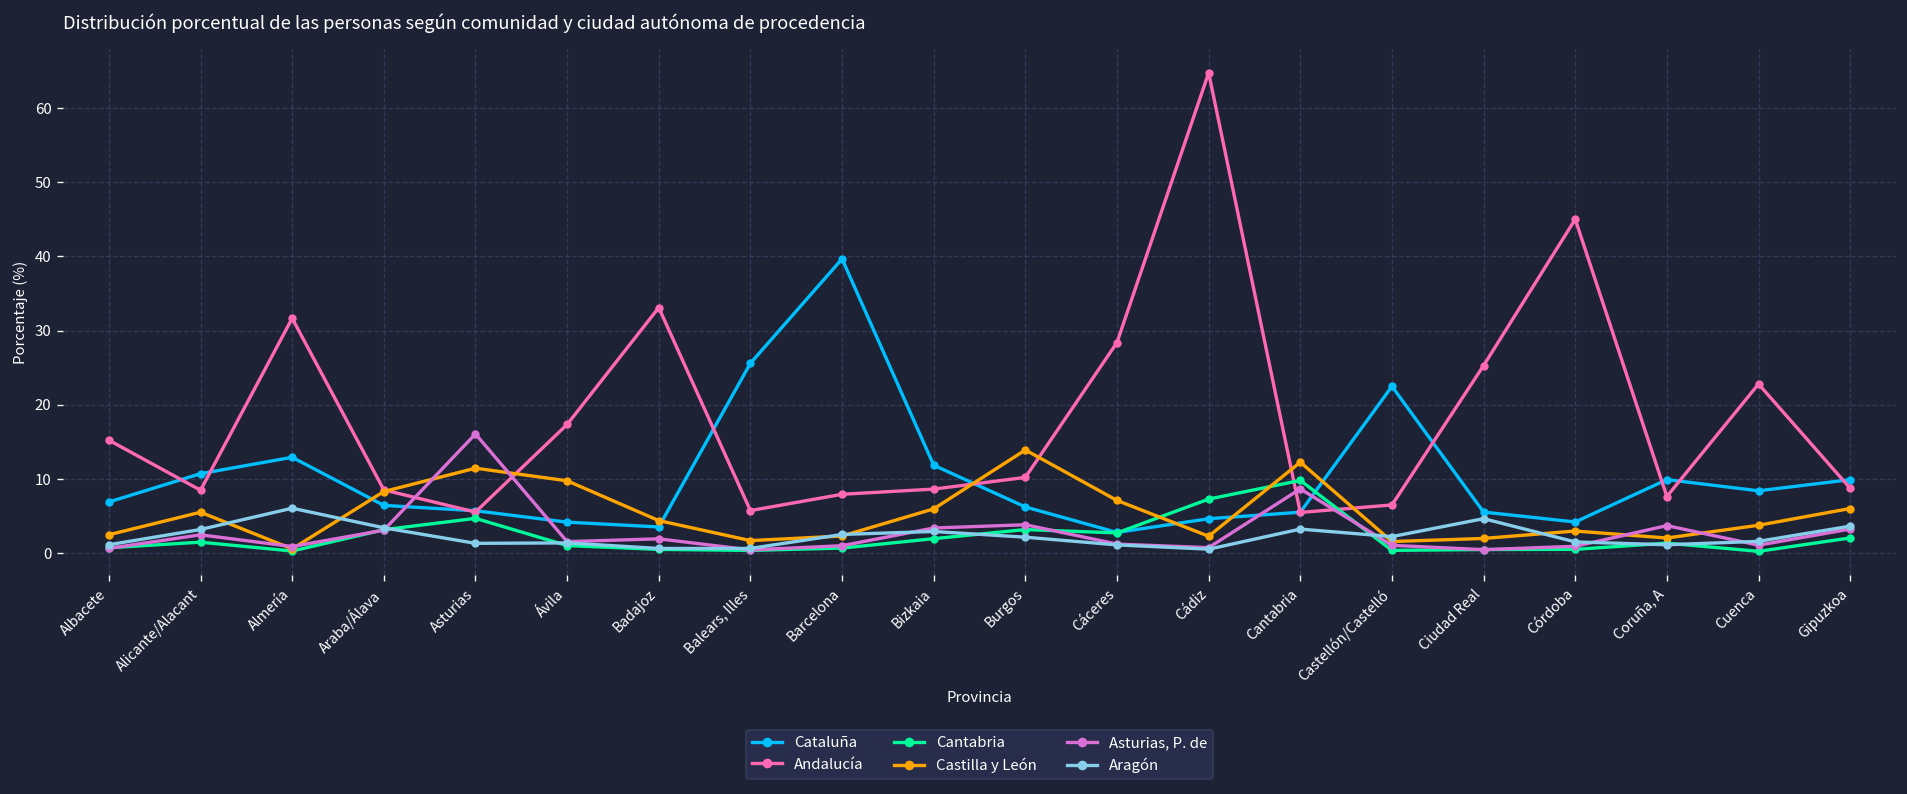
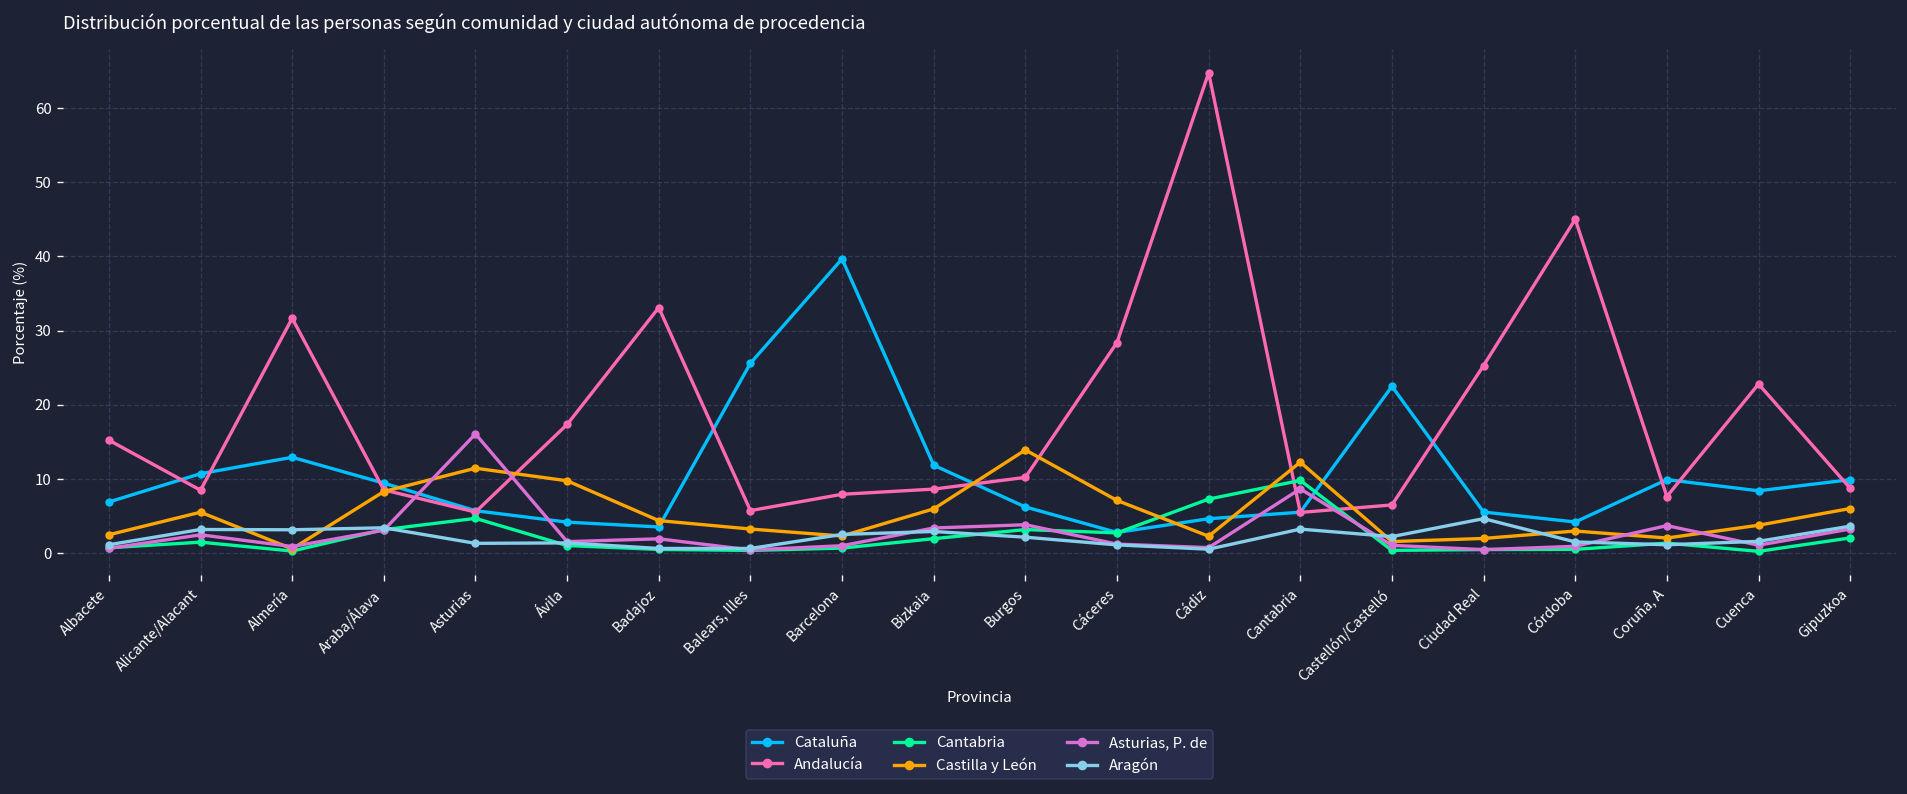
Aragón, Almería: 6 -> 3
Cataluña, Araba/Álava: 6 -> 9
Castilla y León, Balears, Illes: 2 -> 3
